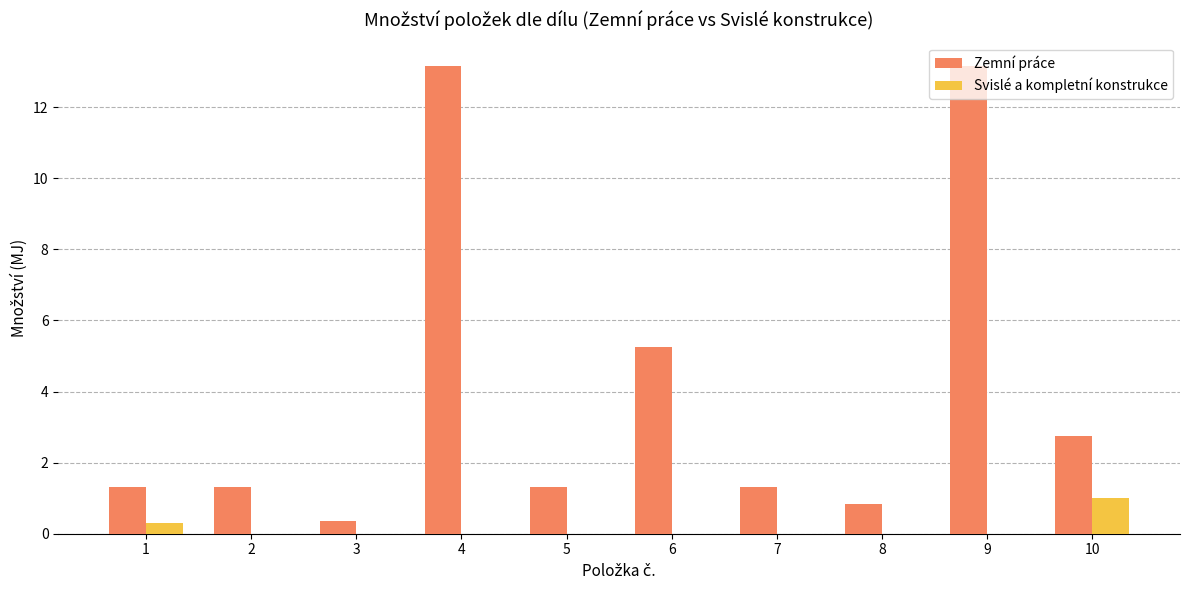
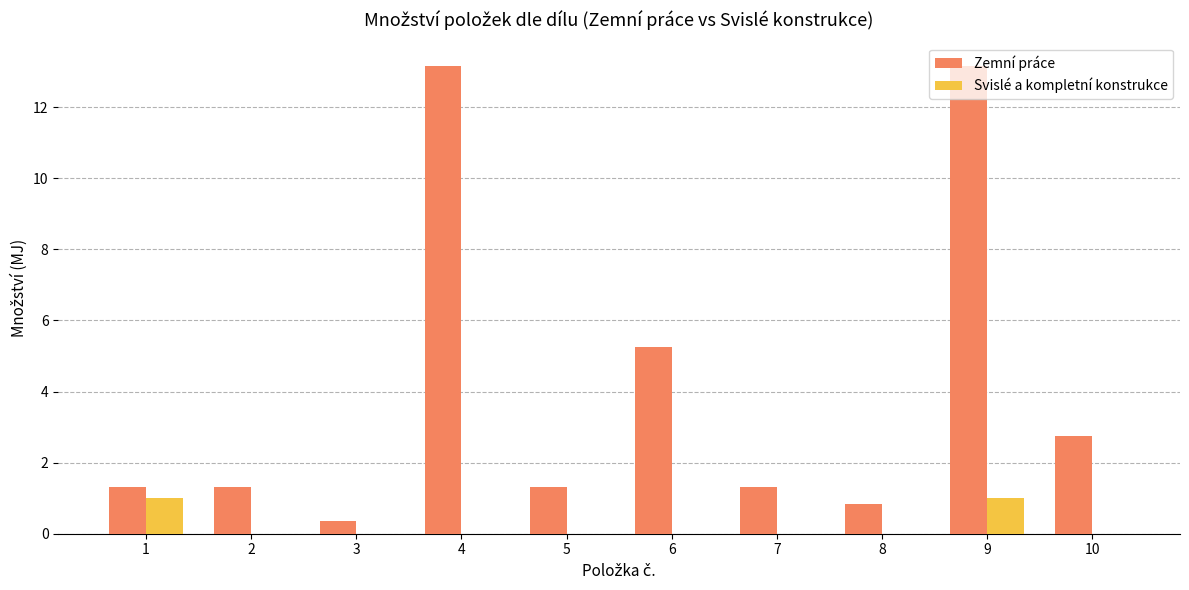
Svislé a kompletní konstrukce, 1: 0.3 -> 1.0
Svislé a kompletní konstrukce, 9: 0 -> 1
Svislé a kompletní konstrukce, 10: 1 -> 0
